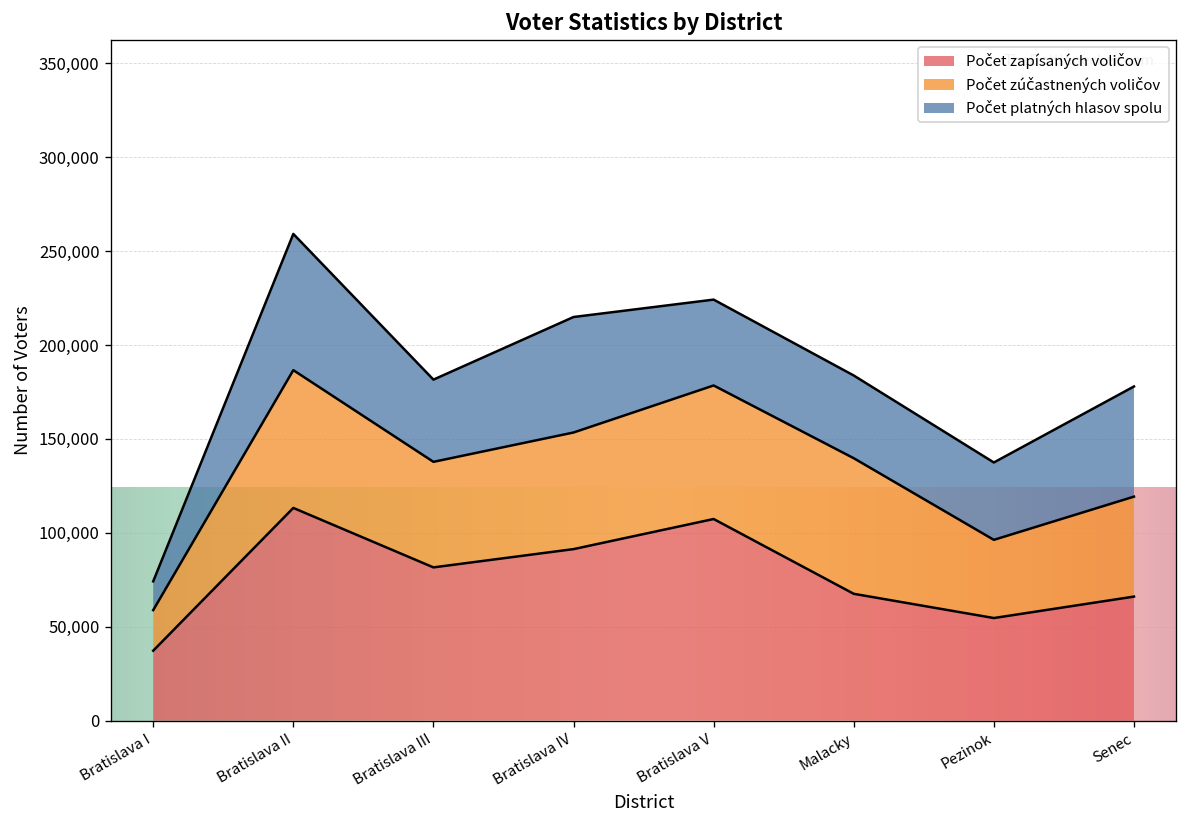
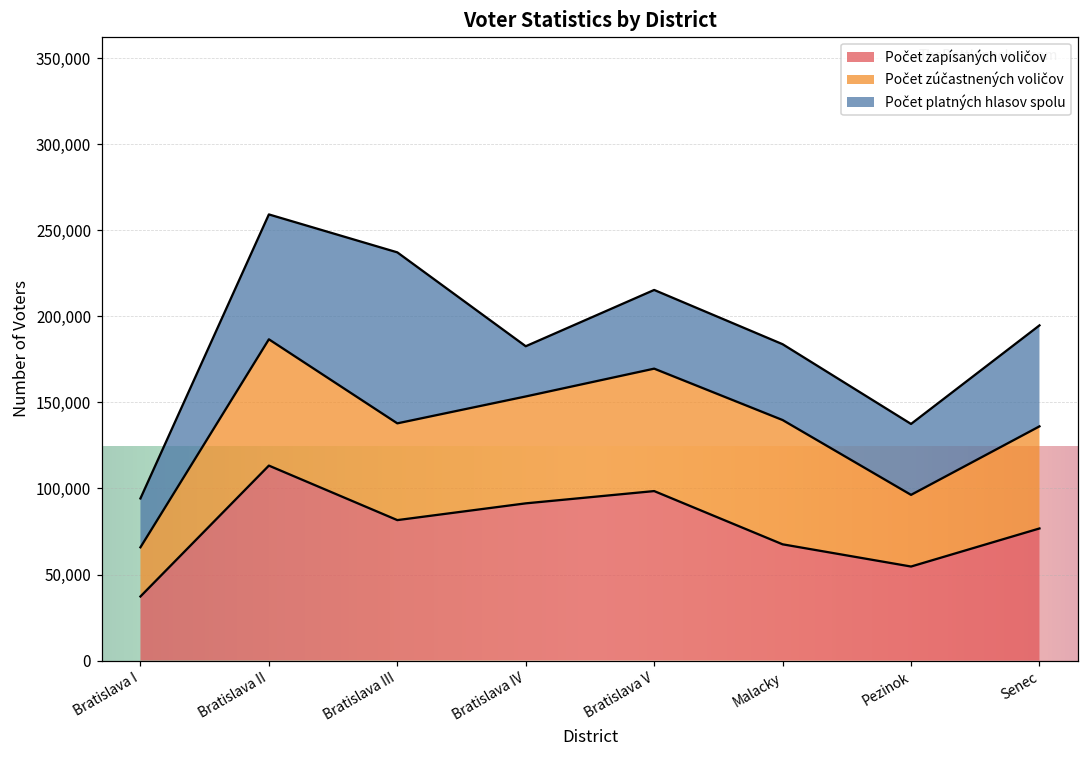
Počet zúčastnených voličov, Bratislava I: 22,000 -> 29,000
Počet platných hlasov spolu, Bratislava I: 15,000 -> 28,000
Počet platných hlasov spolu, Bratislava III: 44,000 -> 99,000
Počet platných hlasov spolu, Bratislava IV: 61,000 -> 29,000
Počet zapísaných voličov, Bratislava V: 107,000 -> 98,000
Počet zapísaných voličov, Senec: 66,000 -> 77,000
Počet zúčastnených voličov, Senec: 53,000 -> 59,000
